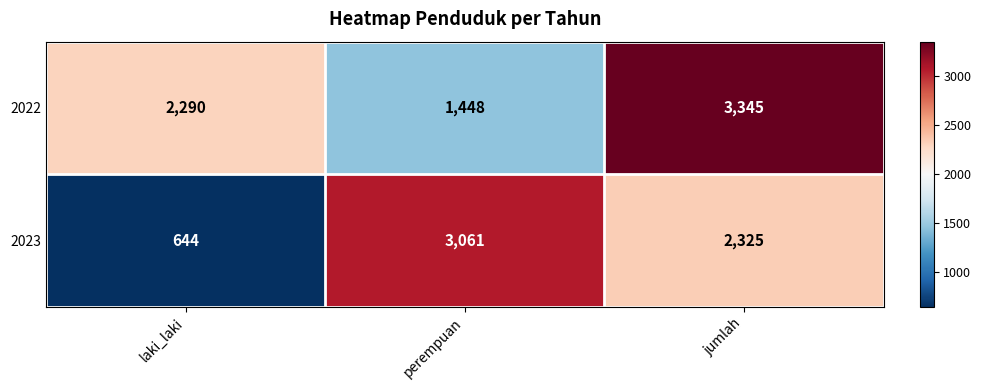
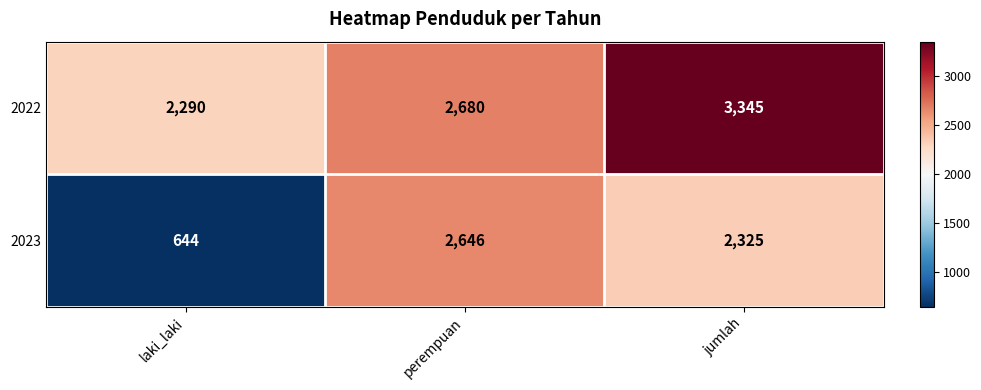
2022, perempuan: 1,448 -> 2,680
2023, perempuan: 3,061 -> 2,646
